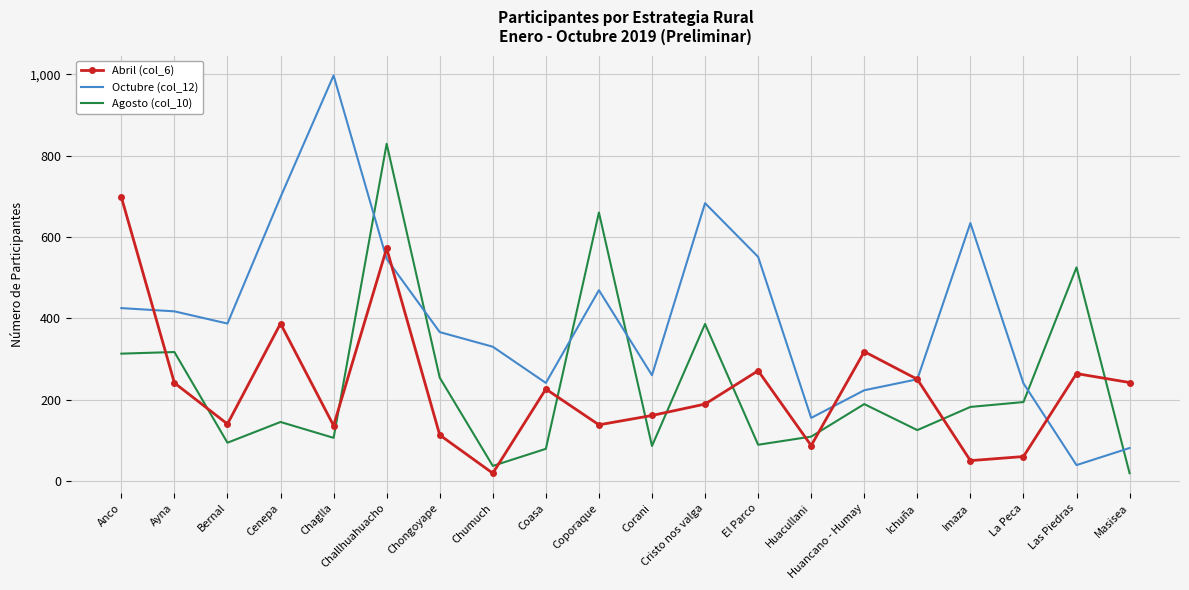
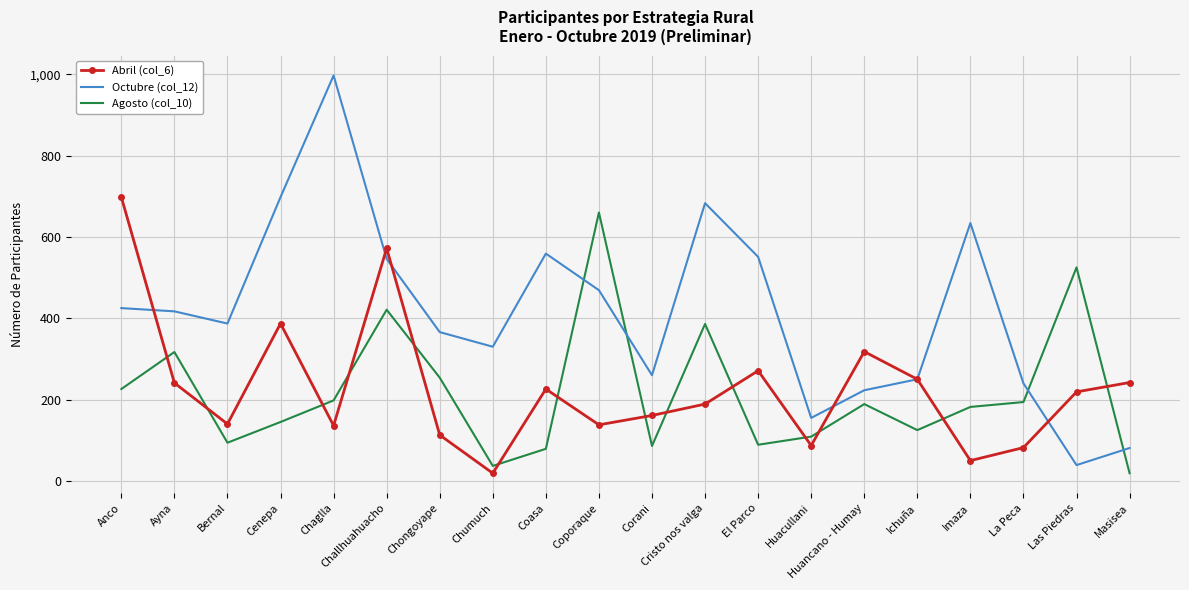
Agosto (col_10), Anco: 310 -> 230
Agosto (col_10), Chaglla: 110 -> 200
Agosto (col_10), Challhuahuacho: 830 -> 420
Octubre (col_12), Coasa: 240 -> 560
Abril (col_6), La Peca: 60 -> 80
Abril (col_6), Las Piedras: 260 -> 220
